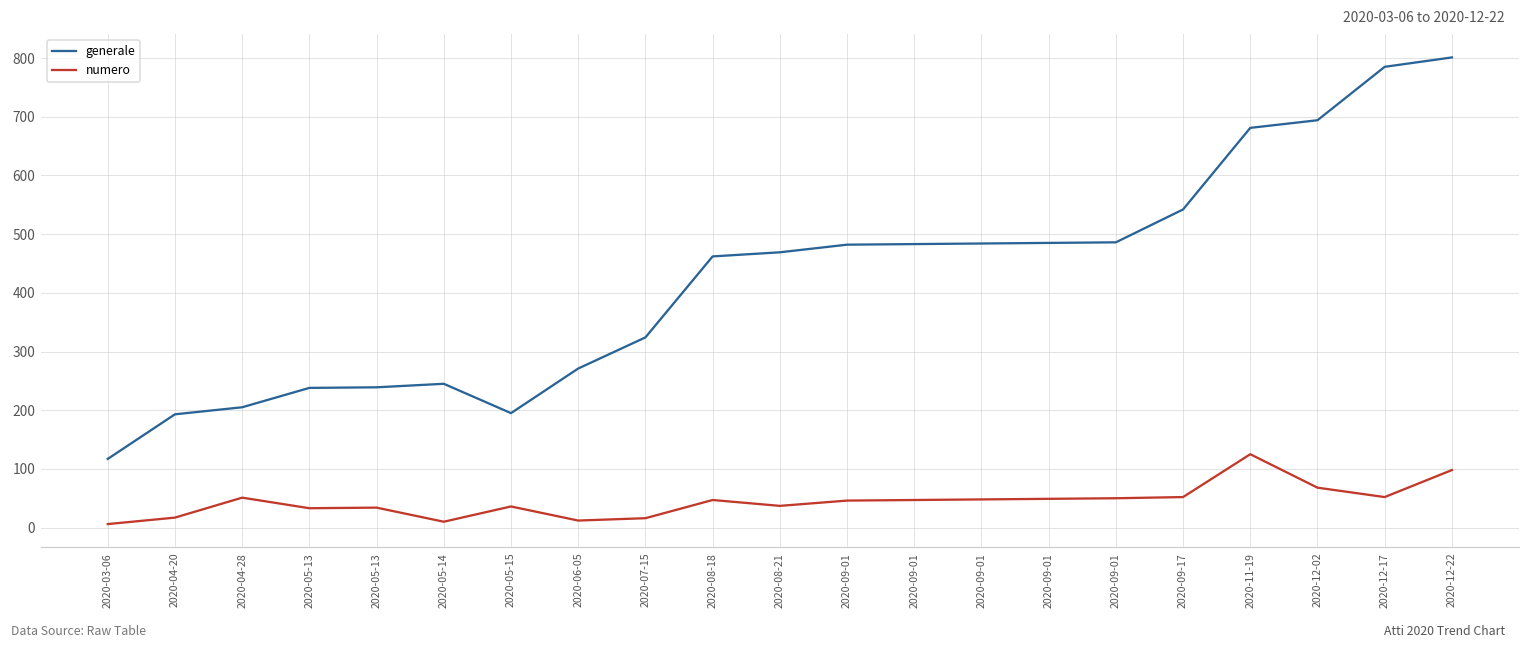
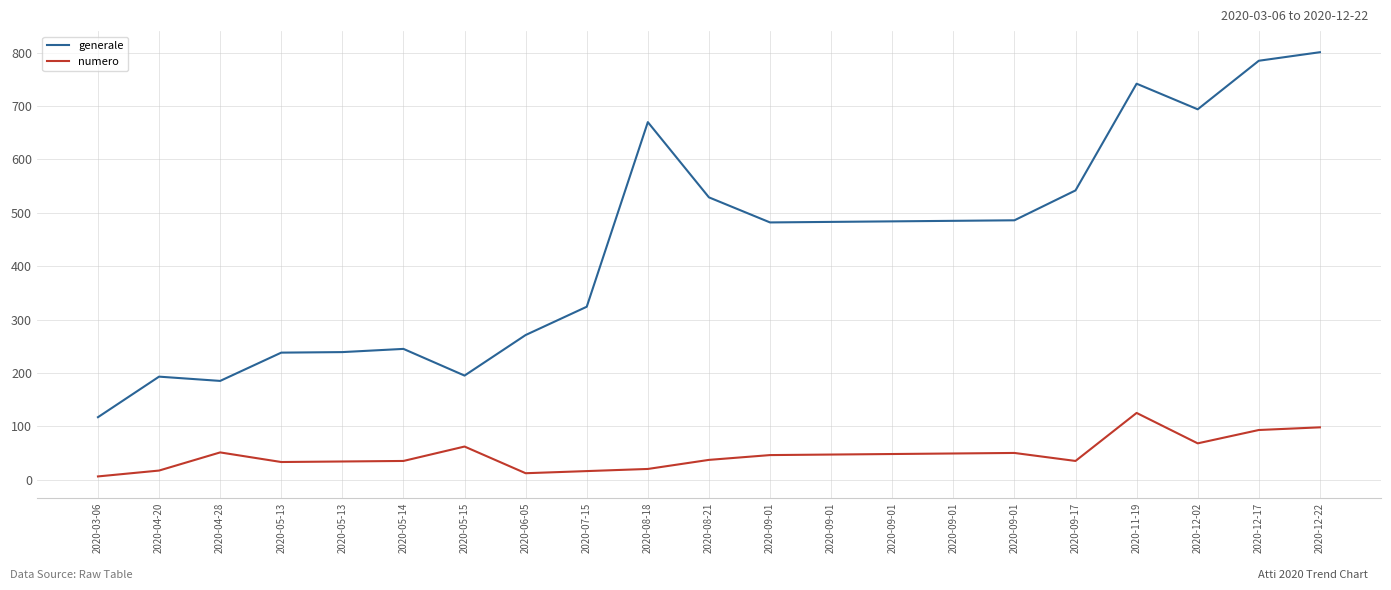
generale, 2020-04-28: 210 -> 190
numero, 2020-05-14: 10 -> 40
numero, 2020-05-15: 40 -> 60
generale, 2020-08-18: 460 -> 670
numero, 2020-08-18: 50 -> 20
generale, 2020-08-21: 470 -> 530
numero, 2020-09-17: 50 -> 40
generale, 2020-11-19: 680 -> 740
numero, 2020-12-17: 50 -> 90
